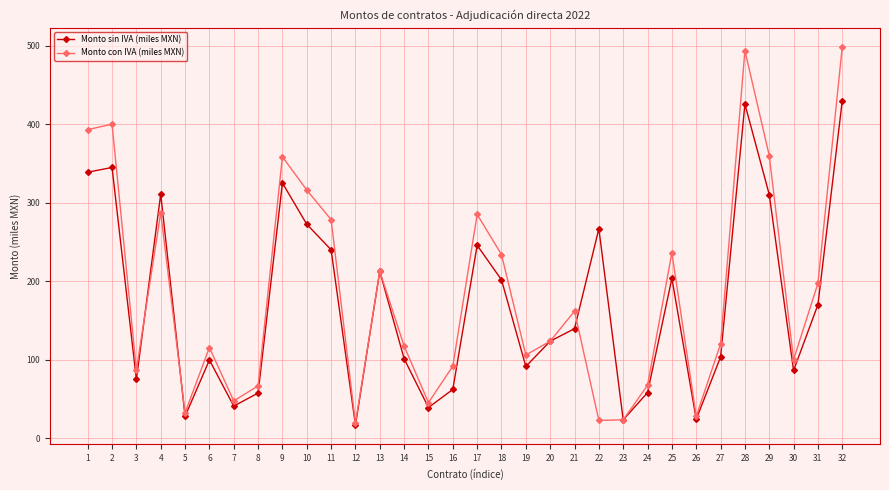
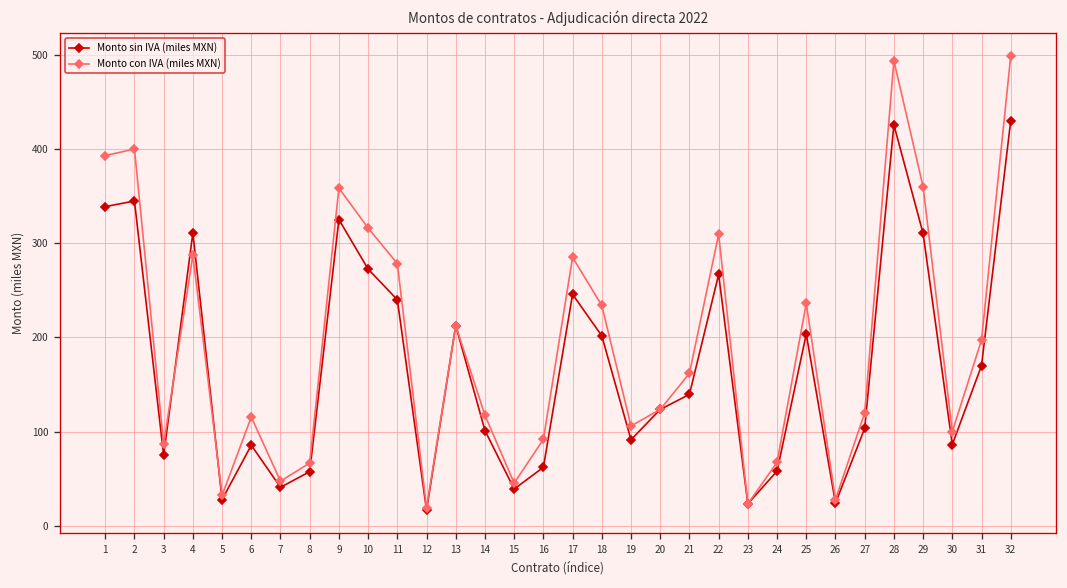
Monto sin IVA (miles MXN), 6: 100 -> 90
Monto con IVA (miles MXN), 22: 20 -> 310
